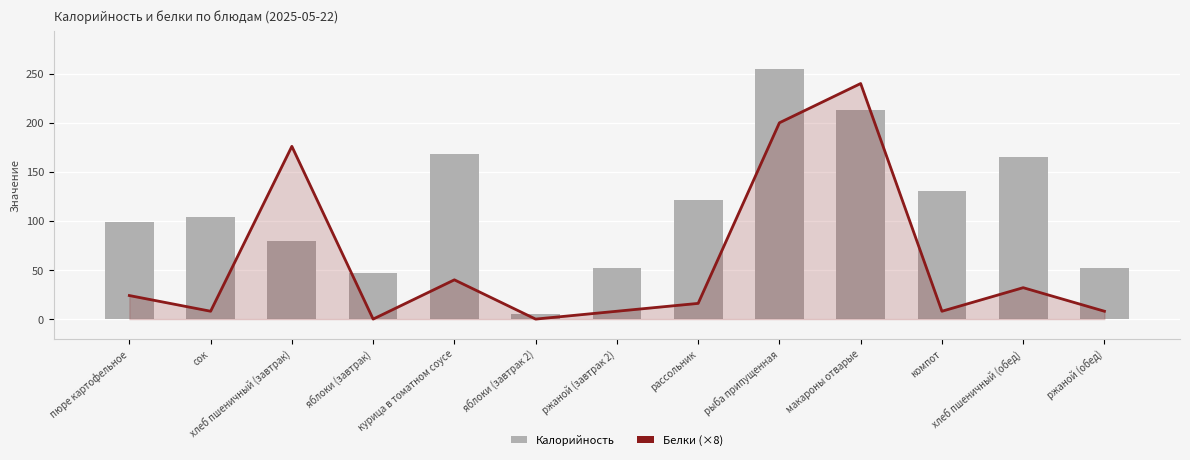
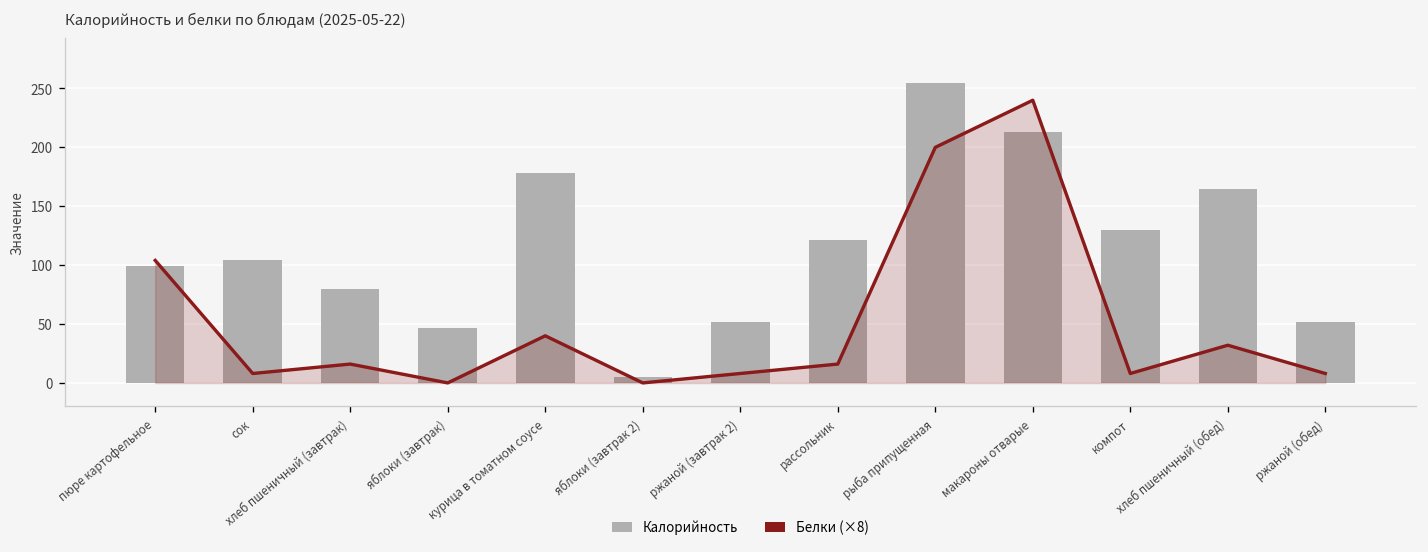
Белки (×8), пюре картофельное: 20 -> 100
Белки (×8), хлеб пшеничный (завтрак): 180 -> 20
Калорийность, курица в томатном соусе: 170 -> 180
